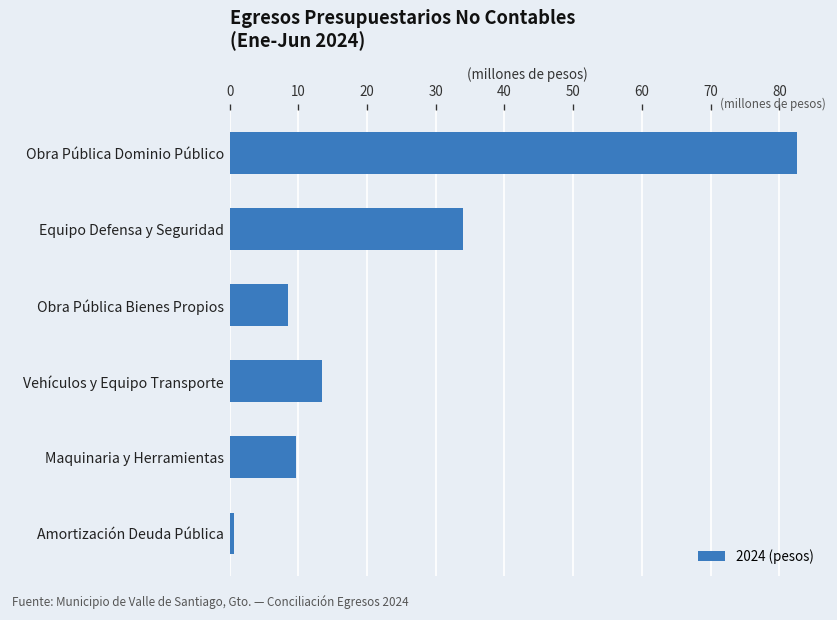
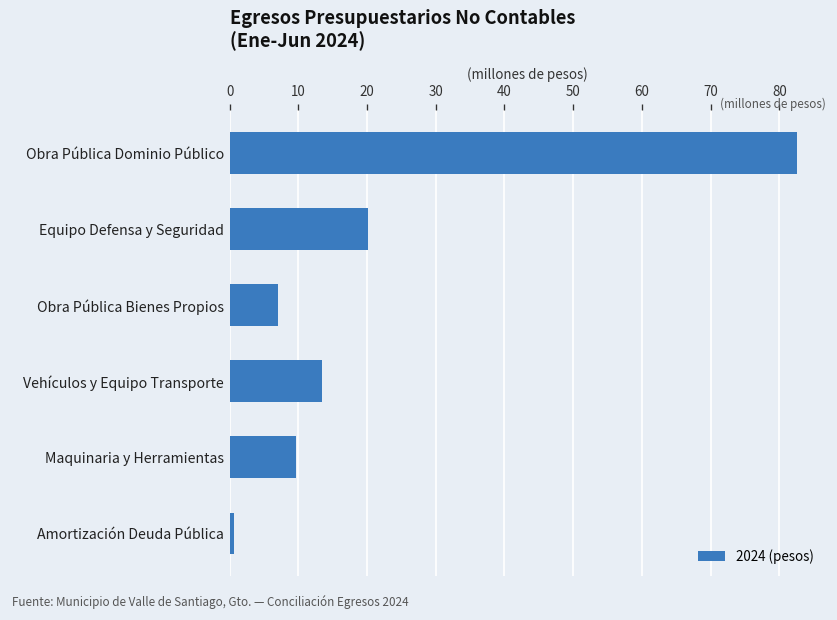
Equipo Defensa y Seguridad: 34 -> 20
Obra Pública Bienes Propios: 8 -> 7
